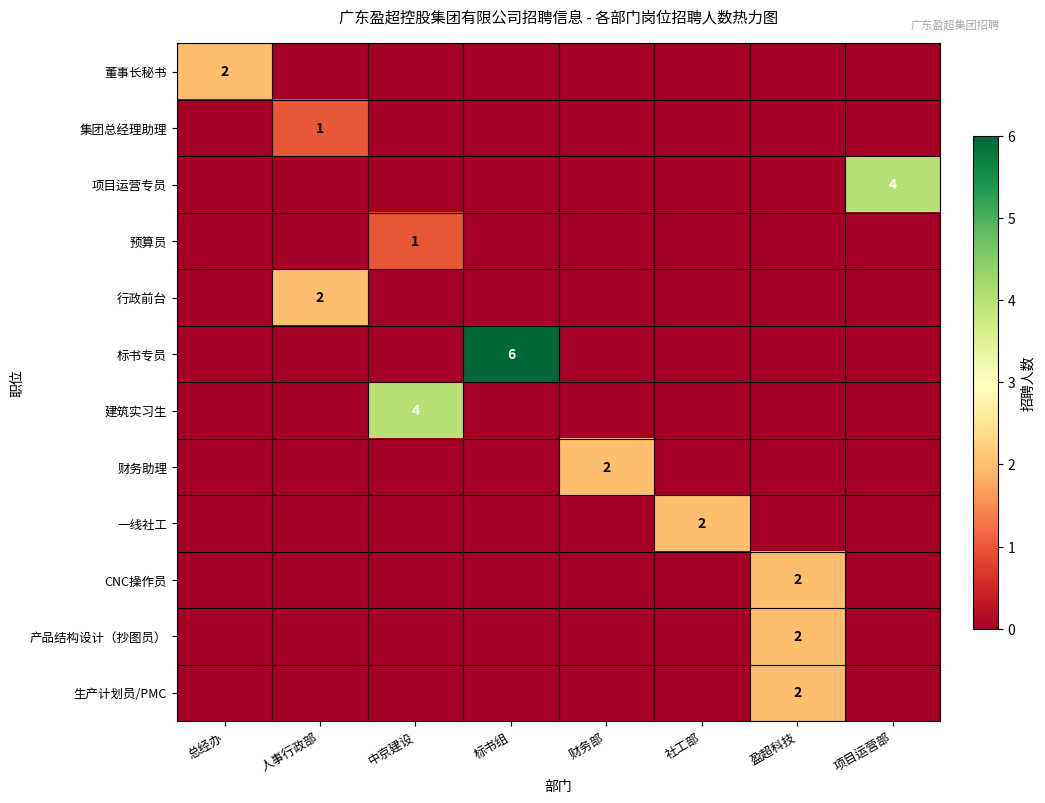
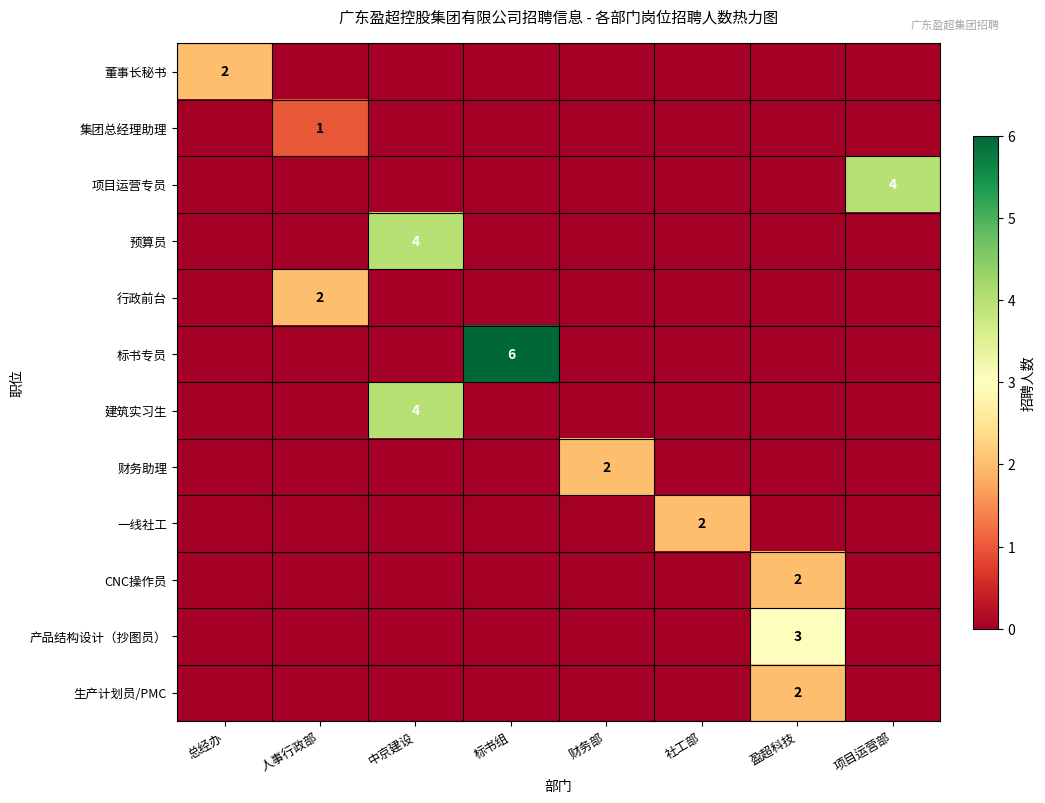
预算员, 中京建设: 1 -> 4
产品结构设计（抄图员）, 盈超科技: 2 -> 3
